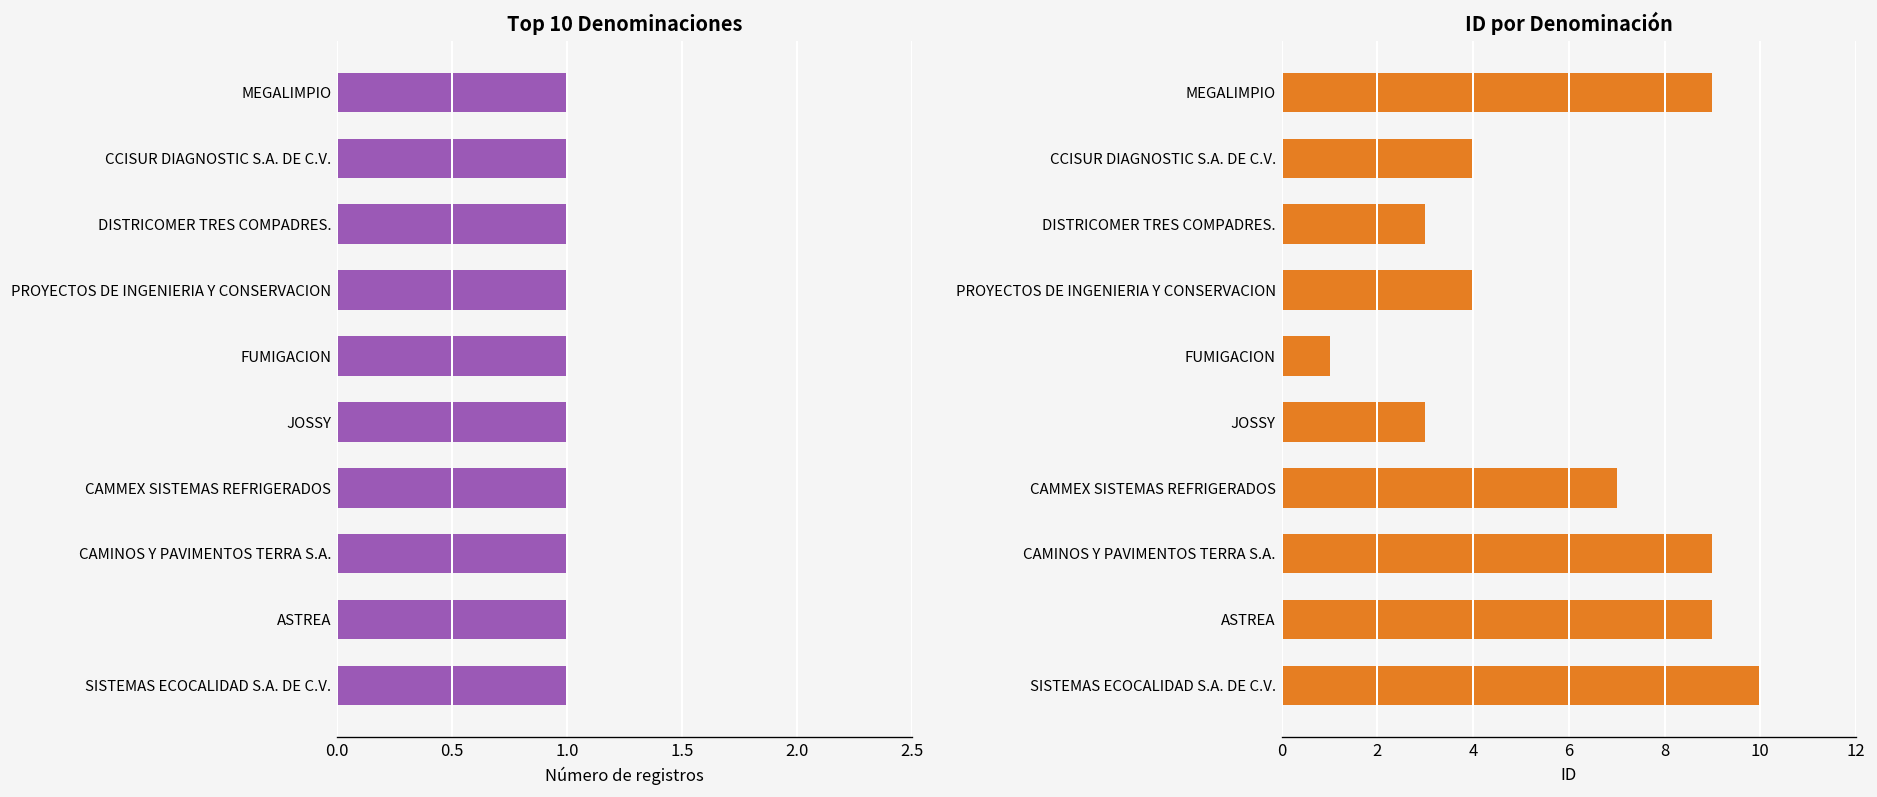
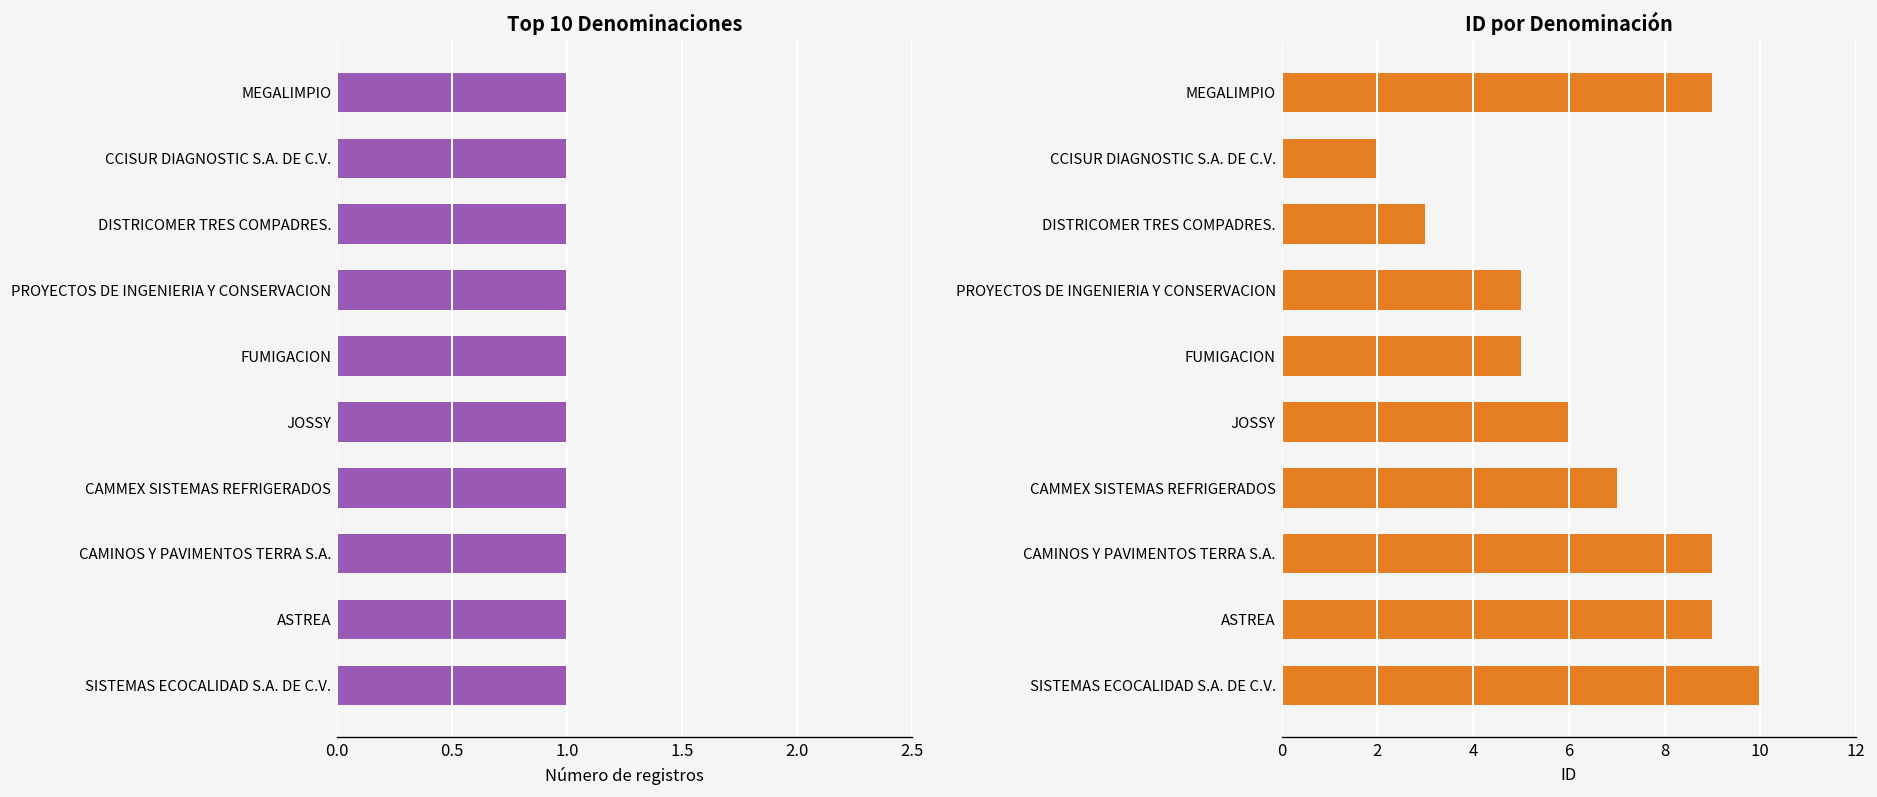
ID por Denominación, CCISUR DIAGNOSTIC S.A. DE C.V.: 4 -> 2
ID por Denominación, PROYECTOS DE INGENIERIA Y CONSERVACION: 4 -> 5
ID por Denominación, FUMIGACION: 1 -> 5
ID por Denominación, JOSSY: 3 -> 6
